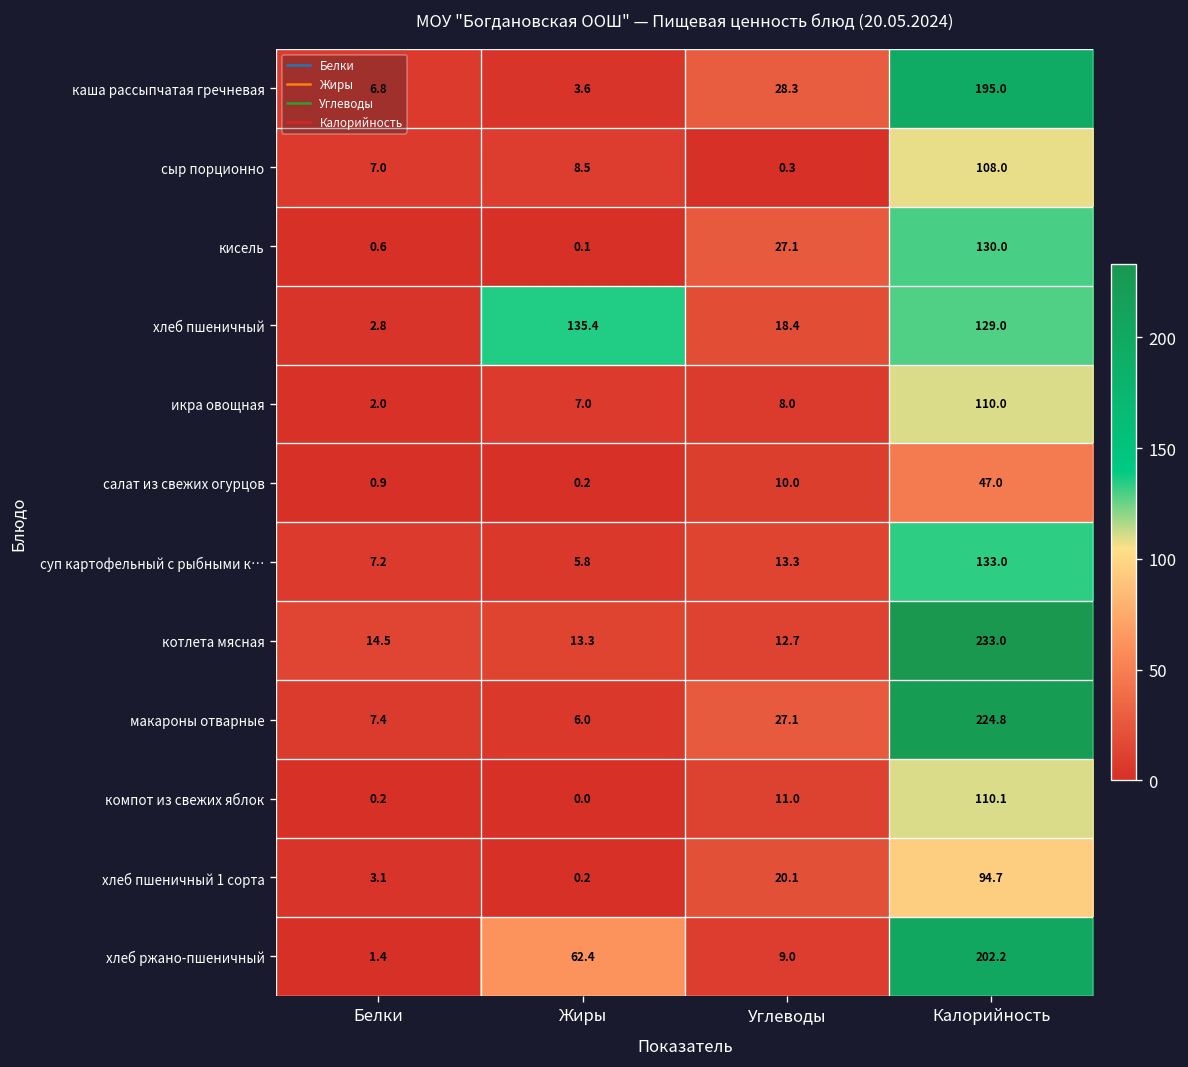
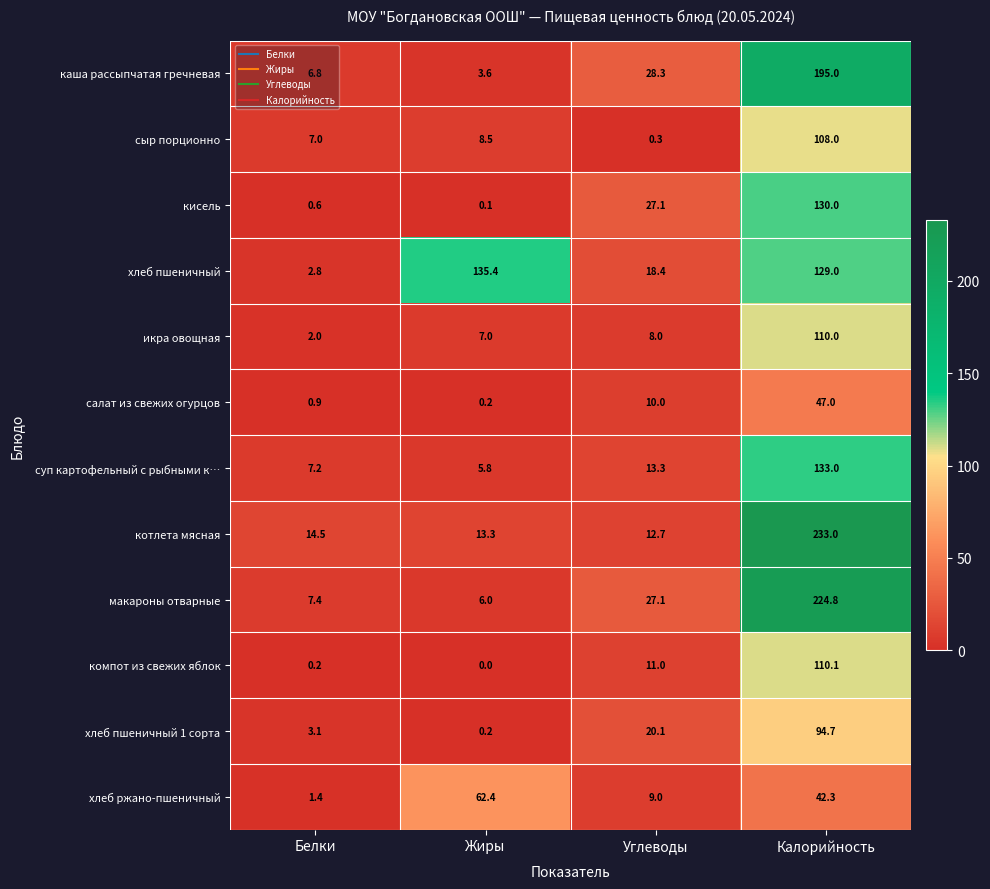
хлеб ржано-пшеничный, Калорийность: 202.2 -> 42.3
